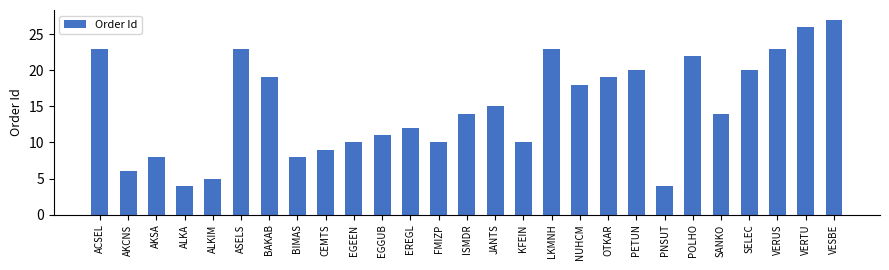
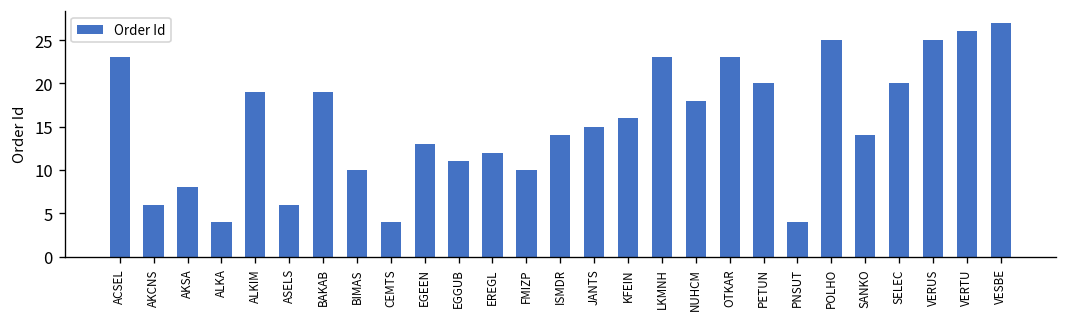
ALKIM: 5 -> 19
ASELS: 23 -> 6
BIMAS: 8 -> 10
CEMTS: 9 -> 4
EGEEN: 10 -> 13
KFEIN: 10 -> 16
OTKAR: 19 -> 23
POLHO: 22 -> 25
VERUS: 23 -> 25
